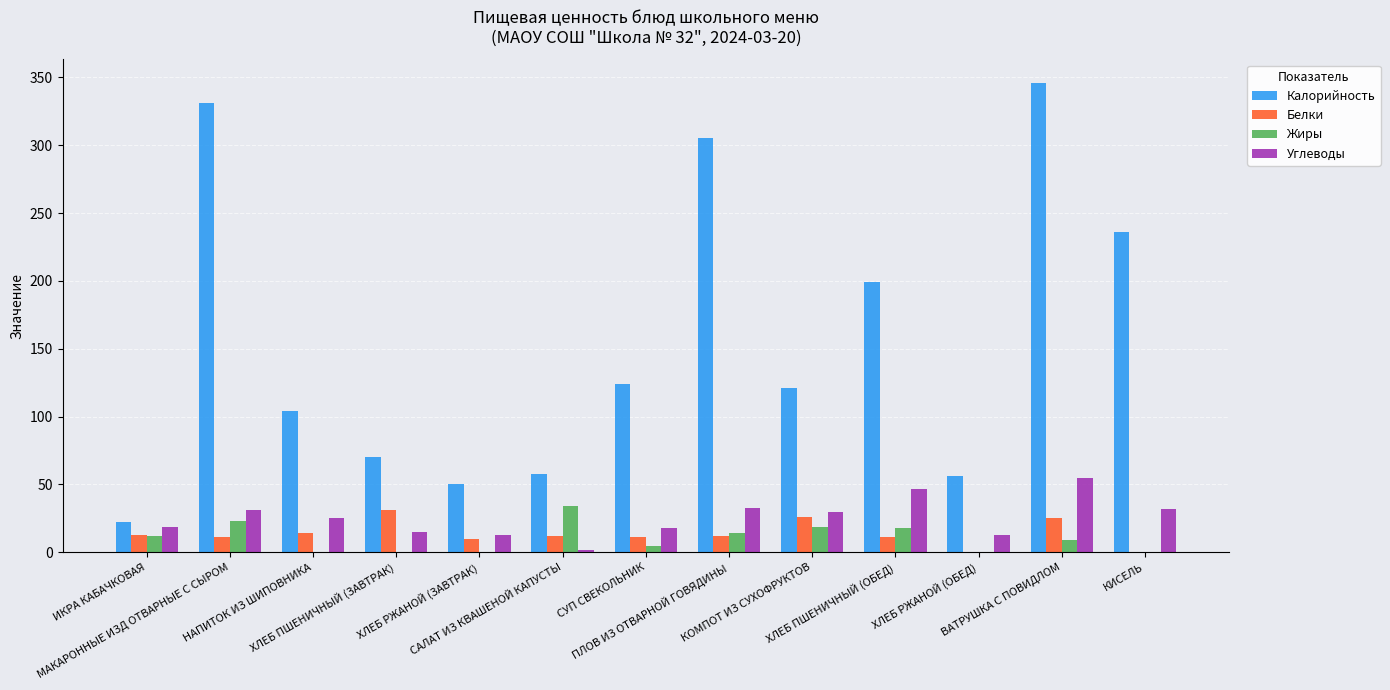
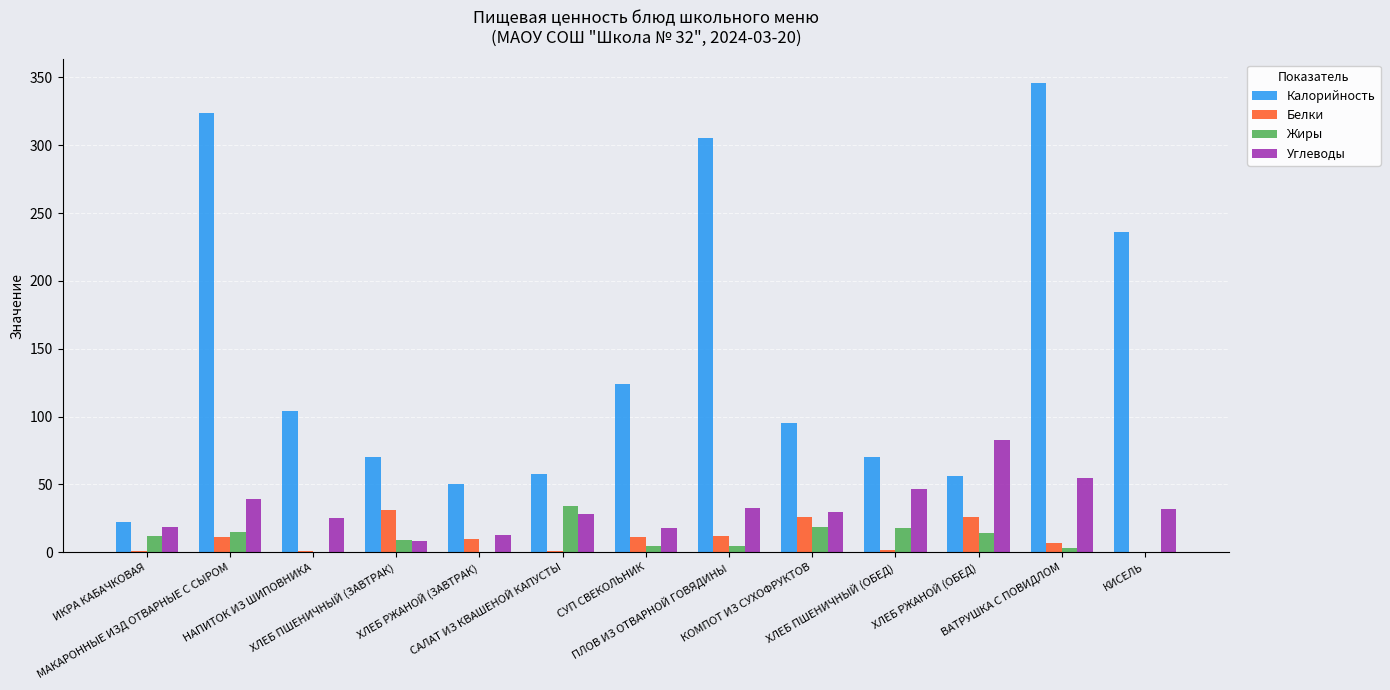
Белки, ИКРА КАБАЧКОВАЯ: 13 -> 1
Калорийность, МАКАРОННЫЕ ИЗД ОТВАРНЫЕ С СЫРОМ: 331 -> 324
Жиры, МАКАРОННЫЕ ИЗД ОТВАРНЫЕ С СЫРОМ: 23 -> 15
Углеводы, МАКАРОННЫЕ ИЗД ОТВАРНЫЕ С СЫРОМ: 31 -> 39
Белки, НАПИТОК ИЗ ШИПОВНИКА: 14 -> 1
Жиры, ХЛЕБ ПШЕНИЧНЫЙ (ЗАВТРАК): 0 -> 9
Углеводы, ХЛЕБ ПШЕНИЧНЫЙ (ЗАВТРАК): 15 -> 8
Белки, САЛАТ ИЗ КВАШЕНОЙ КАПУСТЫ: 12 -> 1
Углеводы, САЛАТ ИЗ КВАШЕНОЙ КАПУСТЫ: 2 -> 28
Жиры, ПЛОВ ИЗ ОТВАРНОЙ ГОВЯДИНЫ: 14 -> 5
Калорийность, КОМПОТ ИЗ СУХОФРУКТОВ: 121 -> 95
Калорийность, ХЛЕБ ПШЕНИЧНЫЙ (ОБЕД): 199 -> 70
Белки, ХЛЕБ ПШЕНИЧНЫЙ (ОБЕД): 11 -> 2
Белки, ХЛЕБ РЖАНОЙ (ОБЕД): 0 -> 26
Жиры, ХЛЕБ РЖАНОЙ (ОБЕД): 0 -> 14
Углеводы, ХЛЕБ РЖАНОЙ (ОБЕД): 13 -> 83
Белки, ВАТРУШКА С ПОВИДЛОМ: 25 -> 7
Жиры, ВАТРУШКА С ПОВИДЛОМ: 9 -> 3
